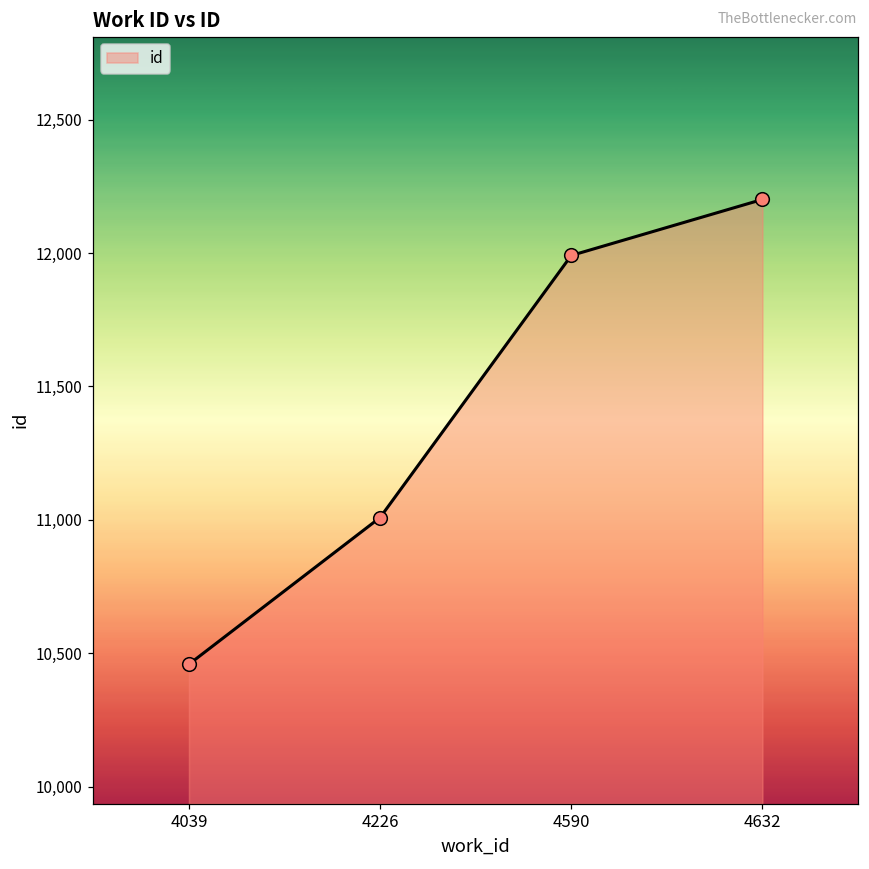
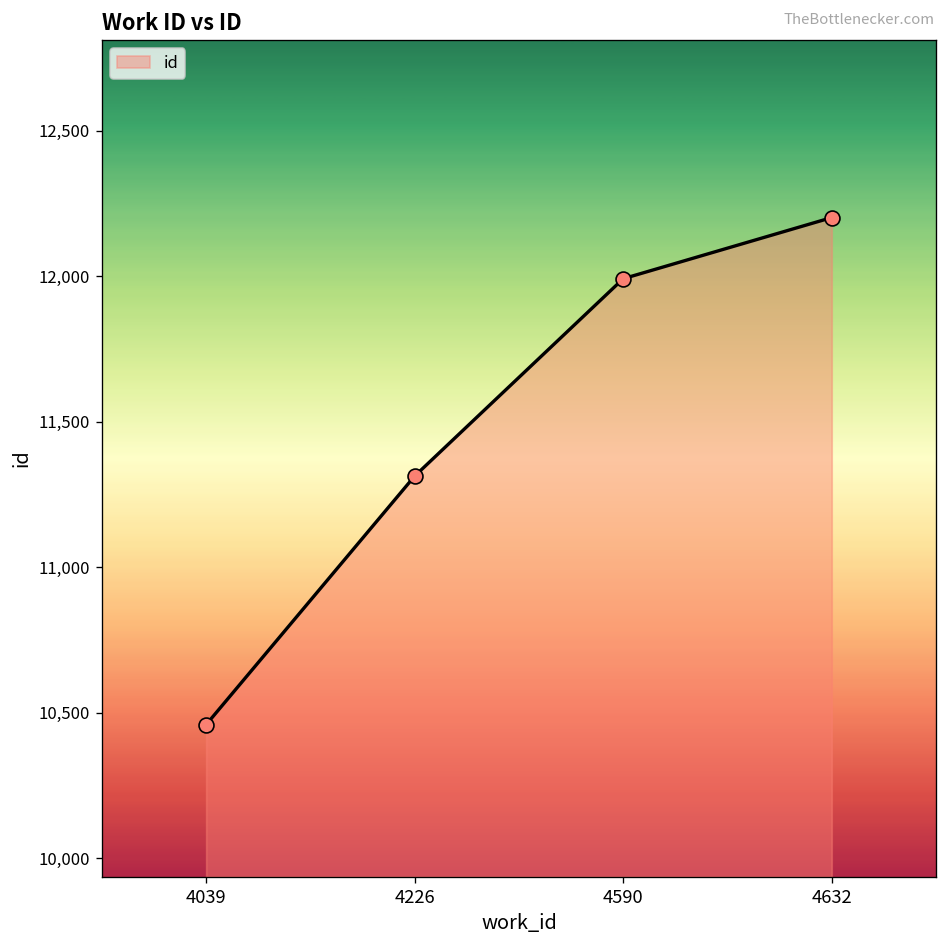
4226: 11,010 -> 11,310
